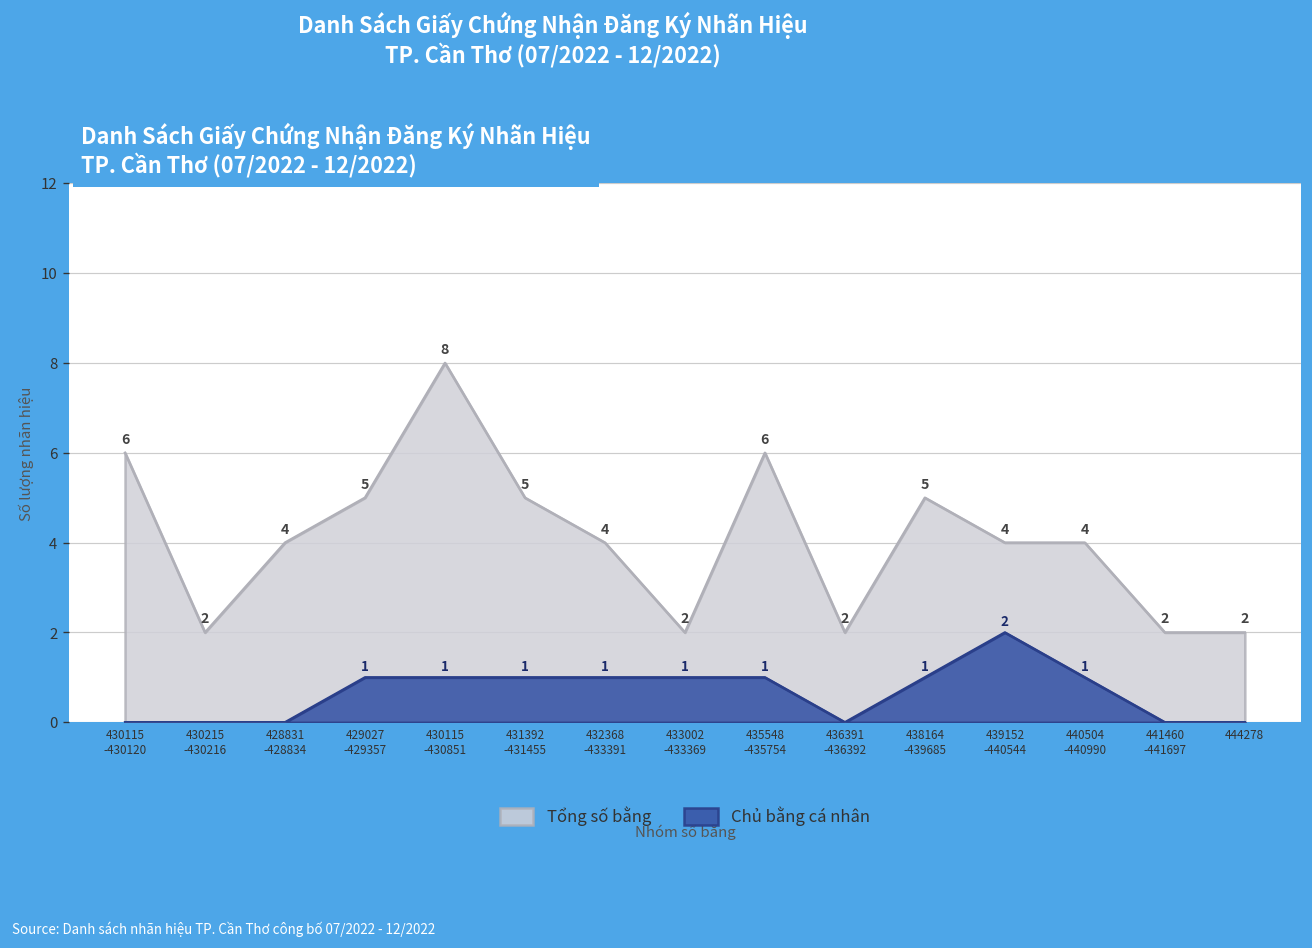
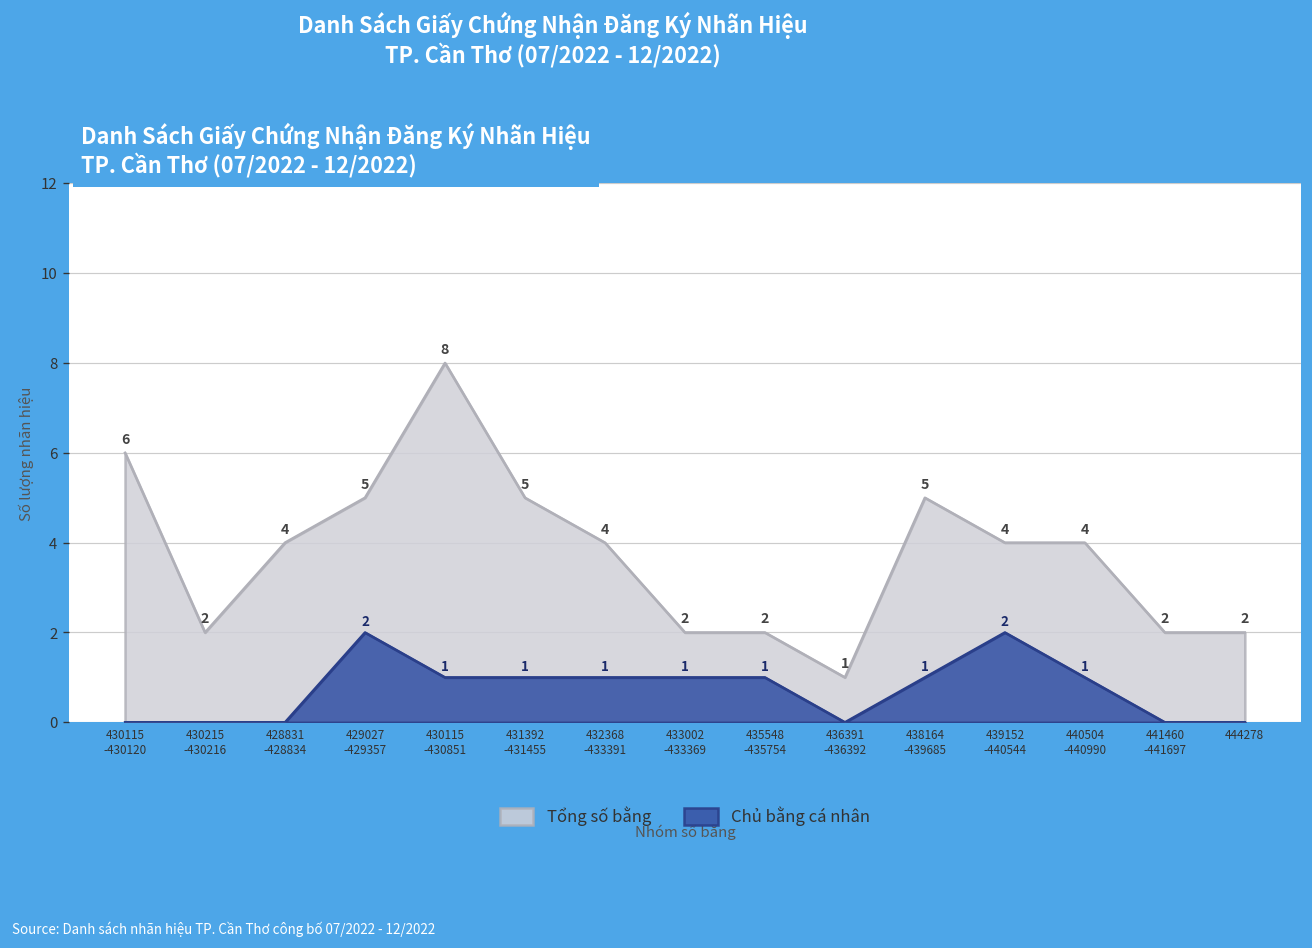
Chủ bằng cá nhân, 429027 -429357: 1 -> 2
Tổng số bằng, 435548 -435754: 6 -> 2
Tổng số bằng, 436391 -436392: 2 -> 1
